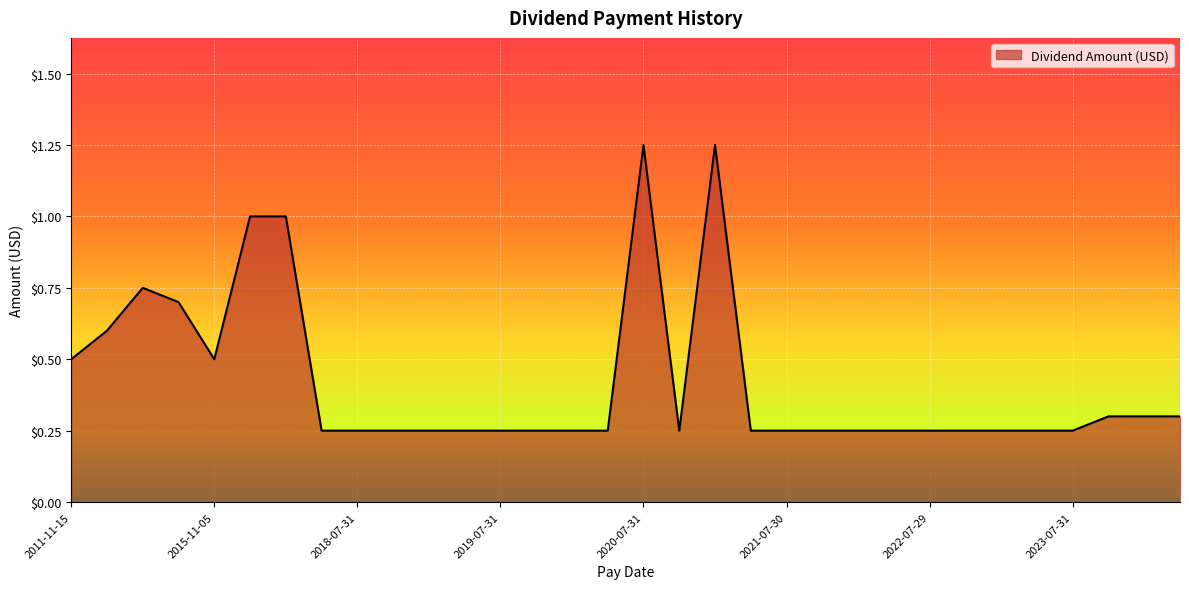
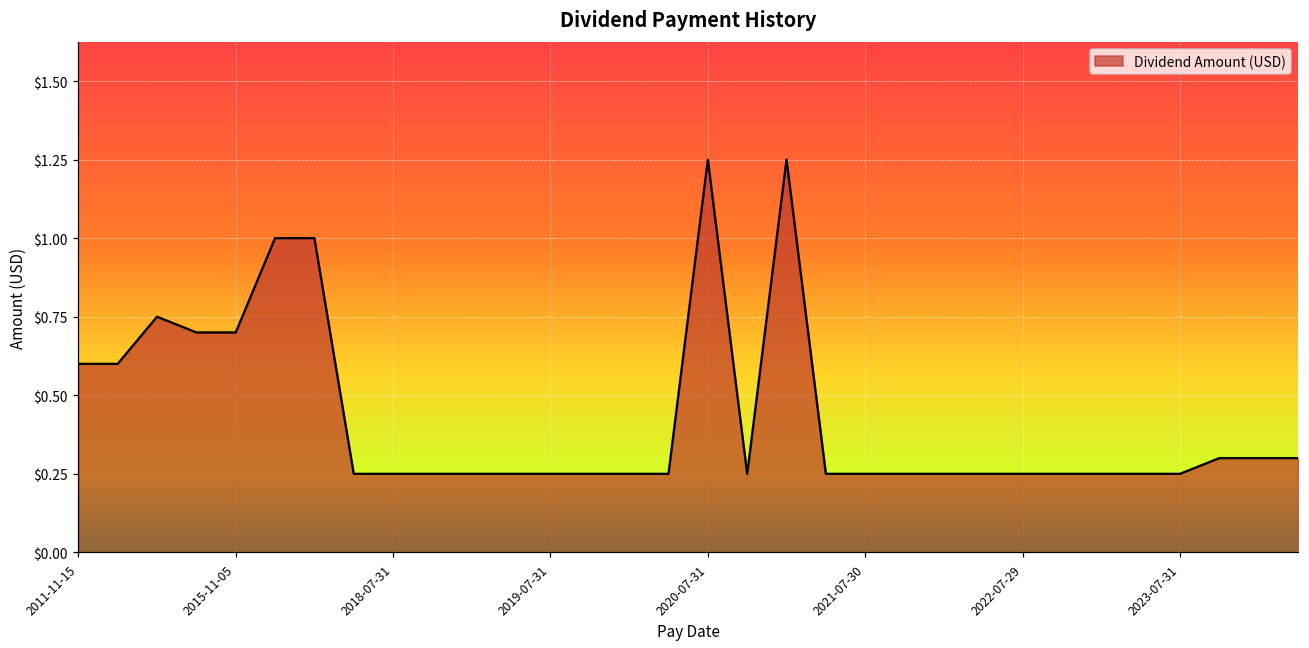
2011-11-15: $0.5 -> $0.6
2015-11-05: $0.5 -> $0.7
